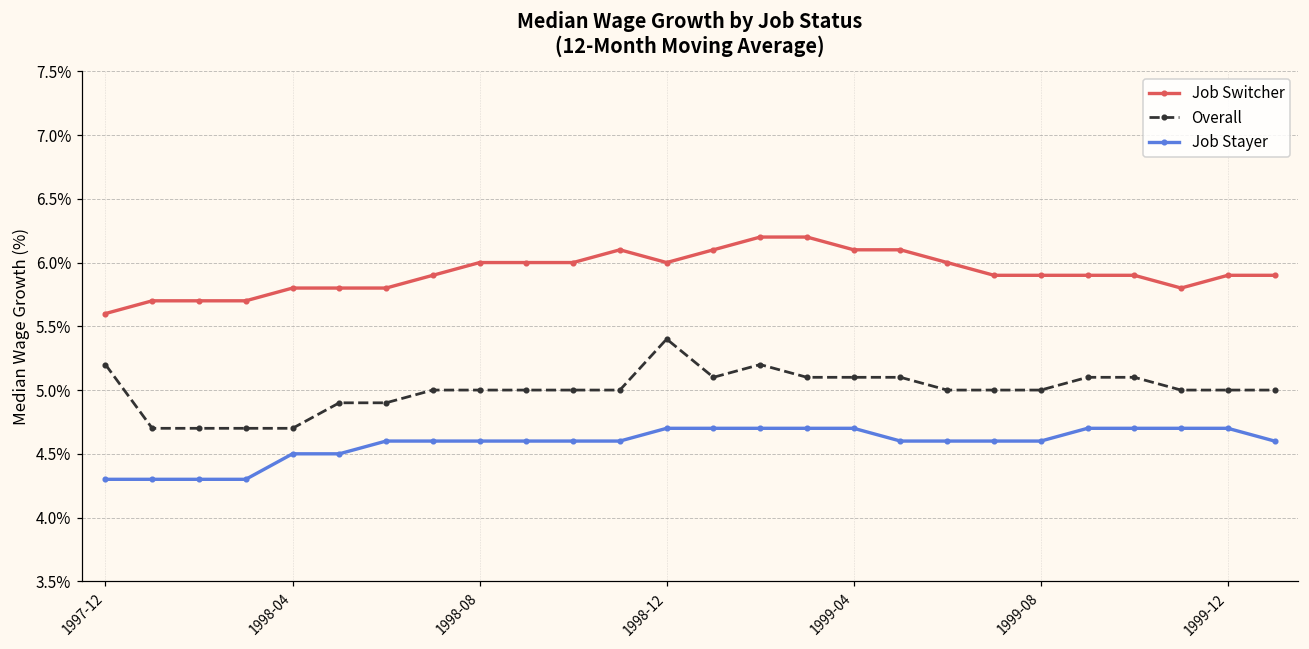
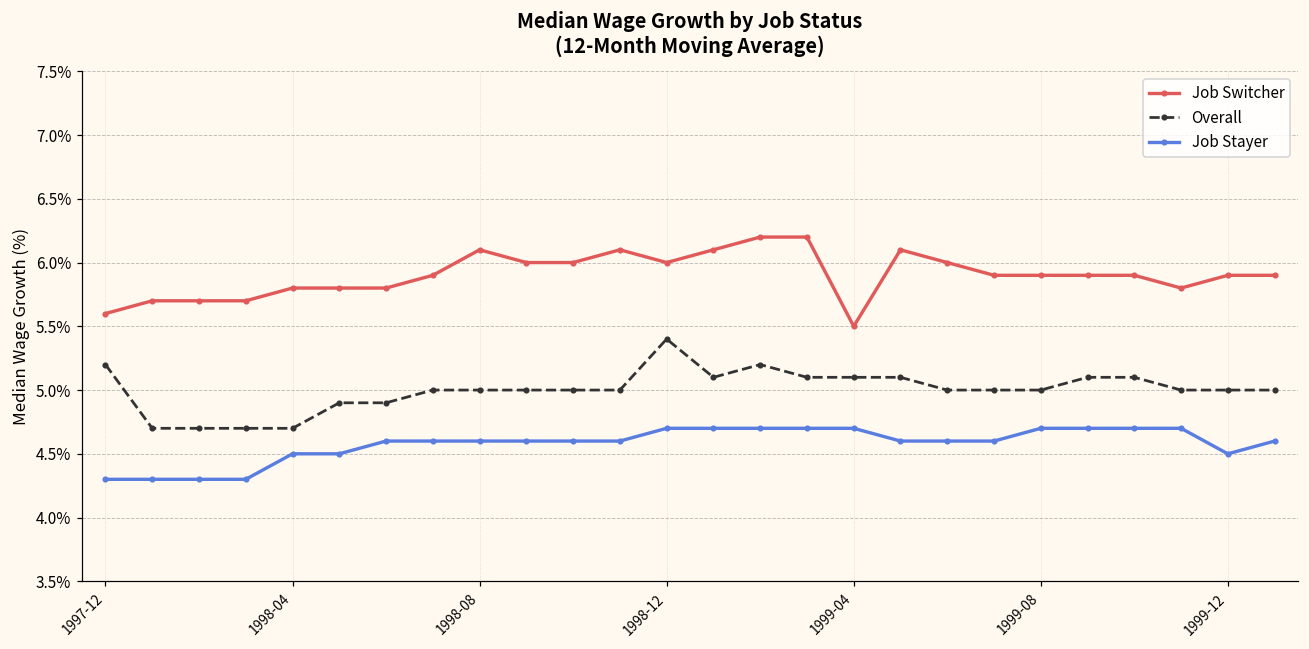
Job Switcher, 1998-08: 6.0% -> 6.1%
Job Switcher, 1999-04: 6.1% -> 5.5%
Job Stayer, 1999-08: 4.6% -> 4.7%
Job Stayer, 1999-12: 4.7% -> 4.5%
